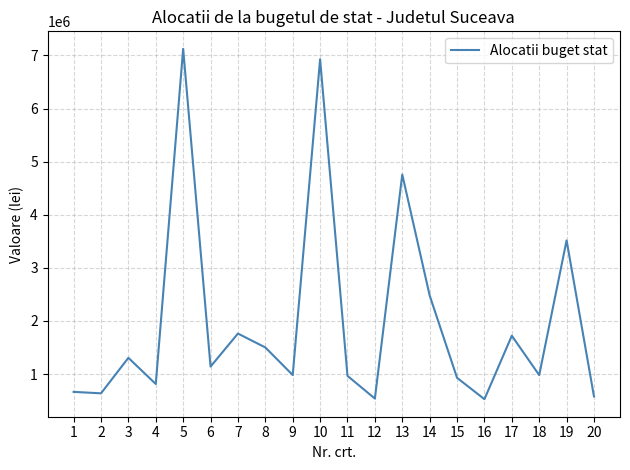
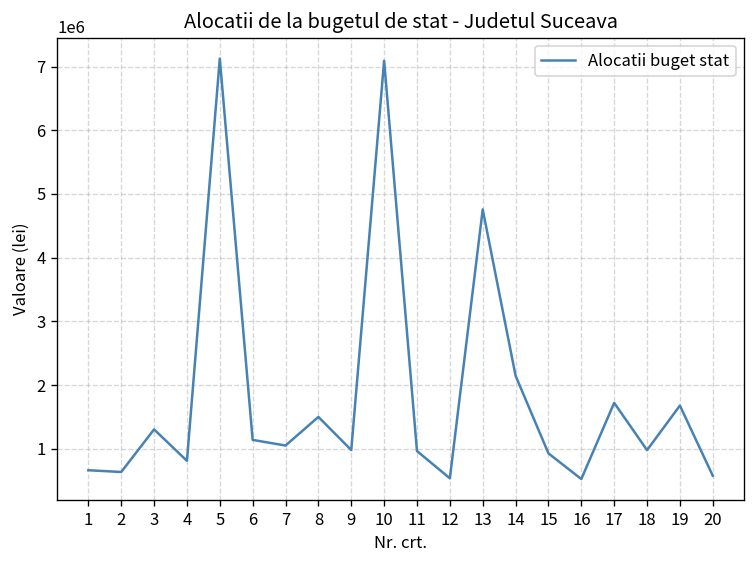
7: 1800000 -> 1100000
10: 6900000 -> 7100000
14: 2500000 -> 2100000
19: 3500000 -> 1700000
